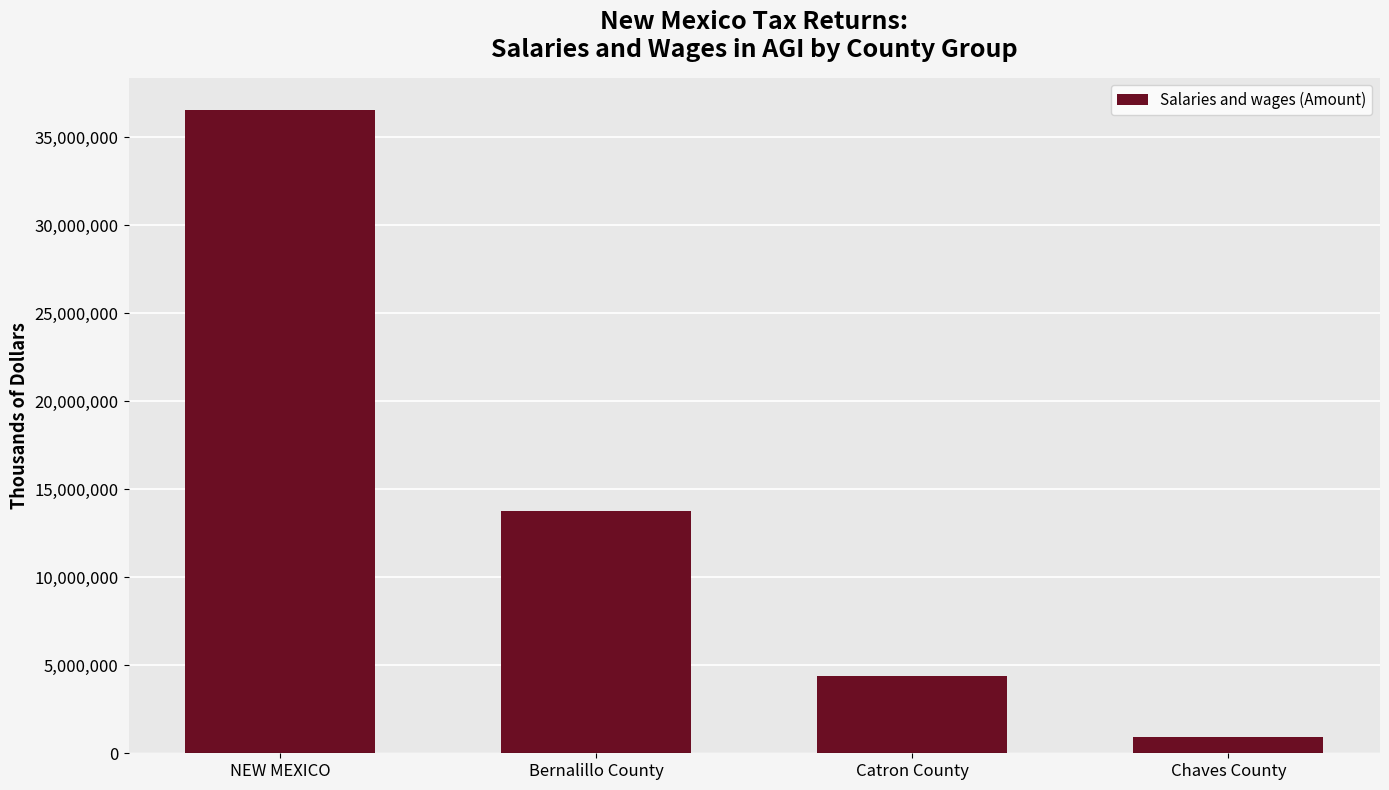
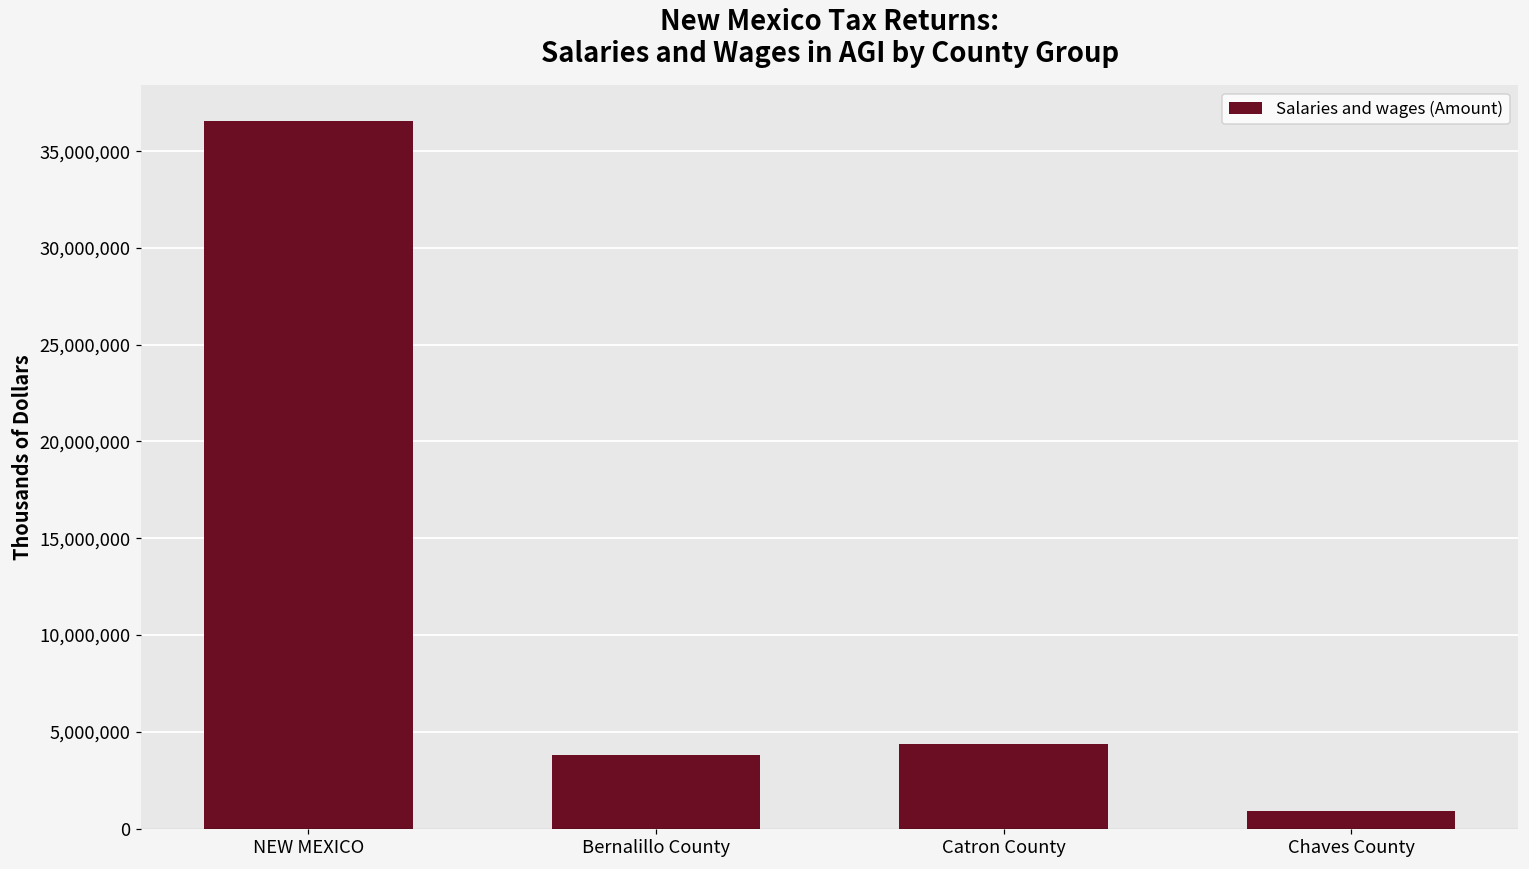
Bernalillo County: 13,800,000 -> 3,800,000
